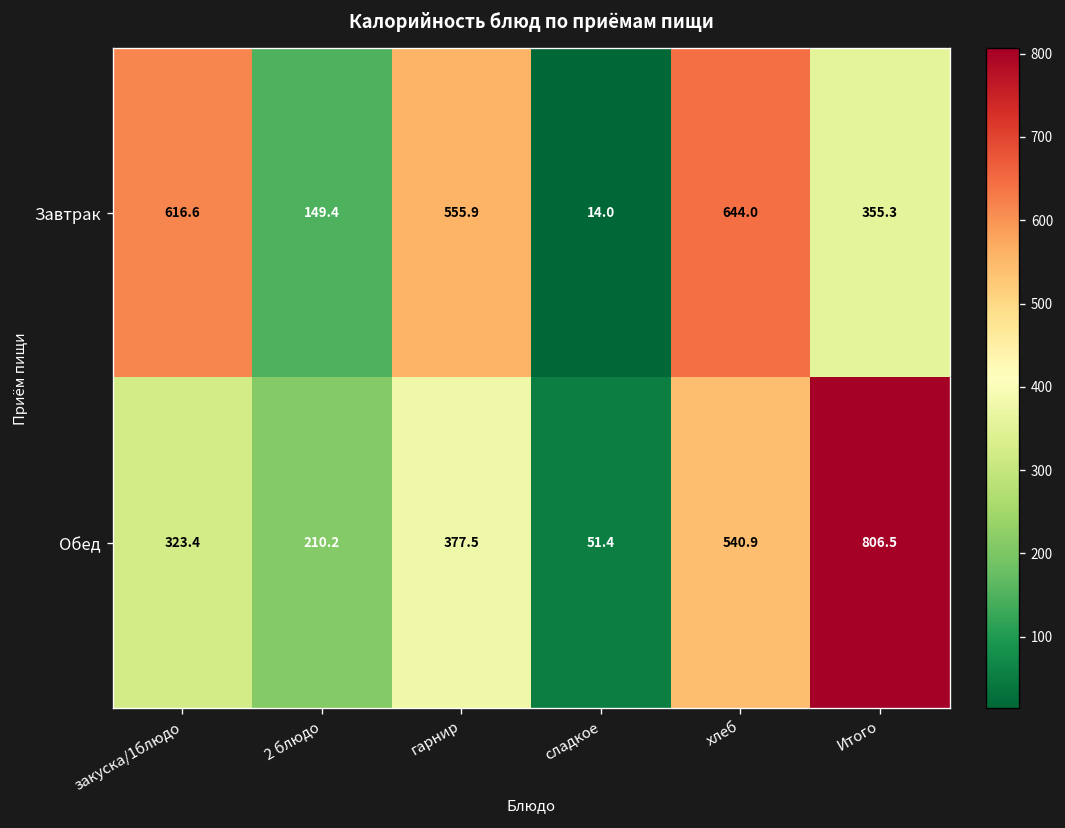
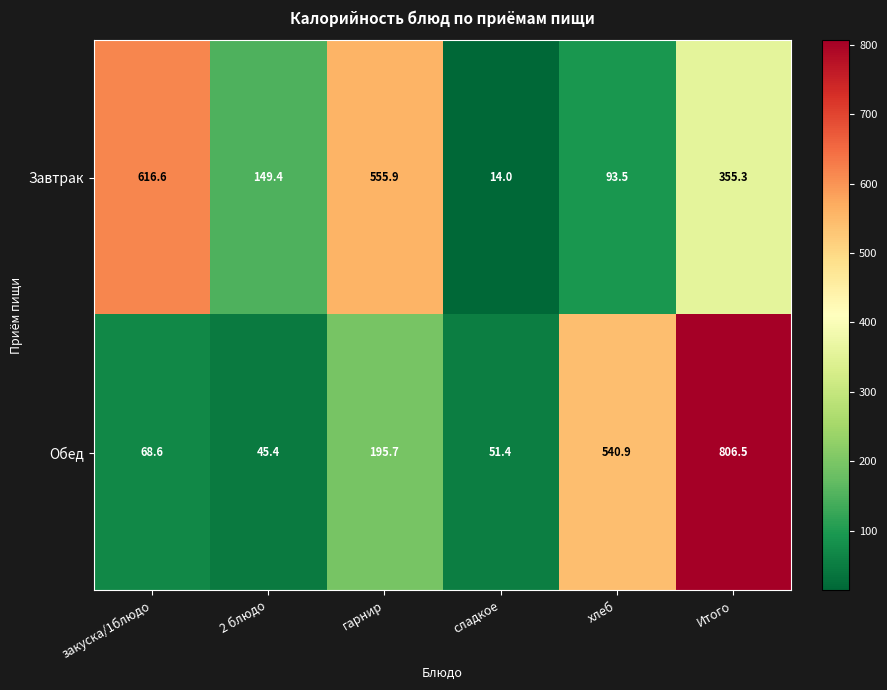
Завтрак, хлеб: 644.0 -> 93.5
Обед, закуска/1блюдо: 323.4 -> 68.6
Обед, 2 блюдо: 210.2 -> 45.4
Обед, гарнир: 377.5 -> 195.7
